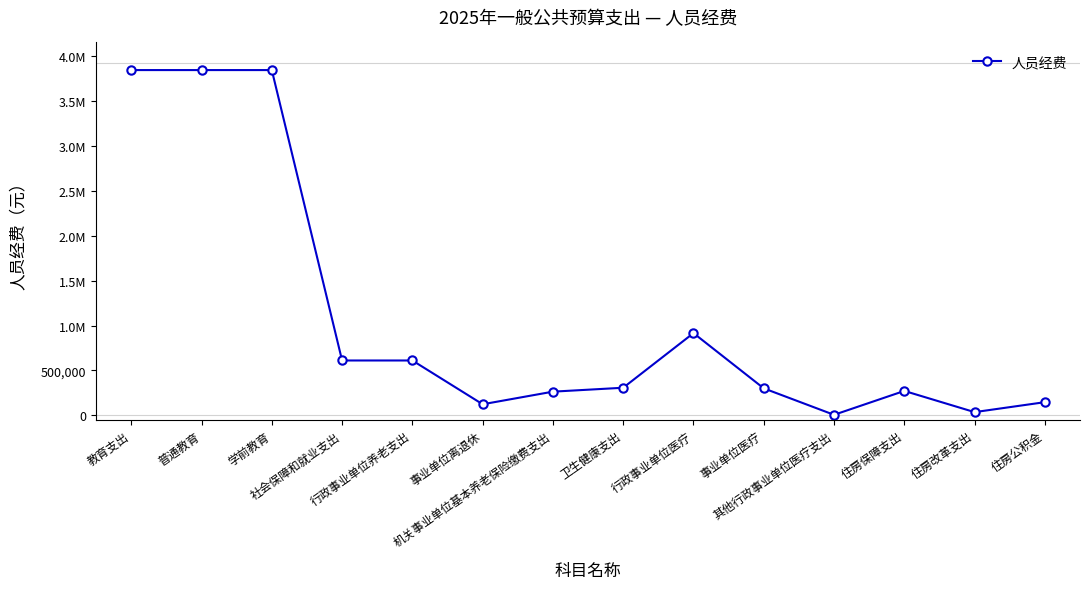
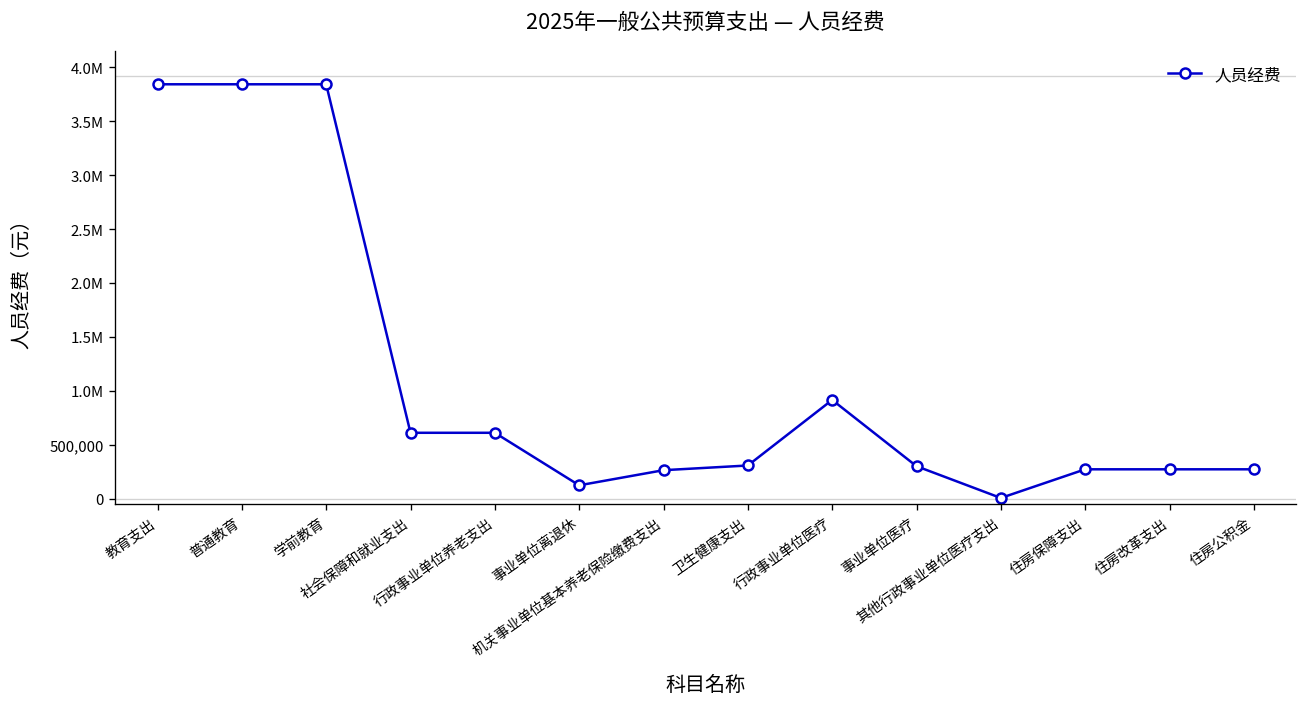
住房改革支出: 0 -> 300,000
住房公积金: 100,000 -> 300,000
